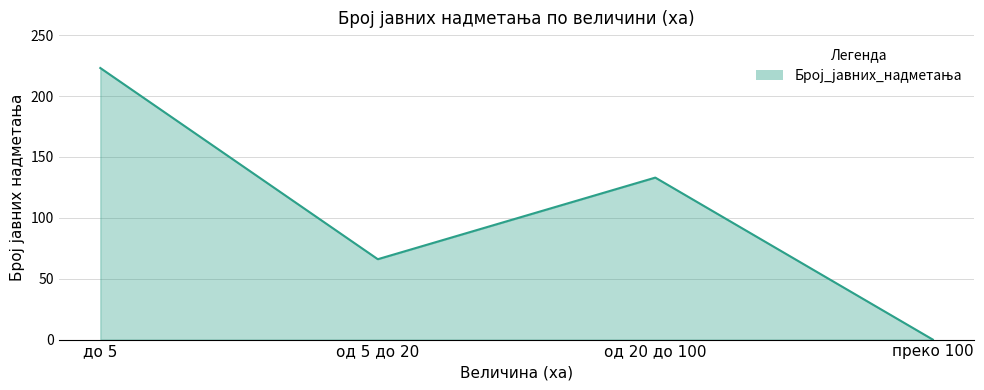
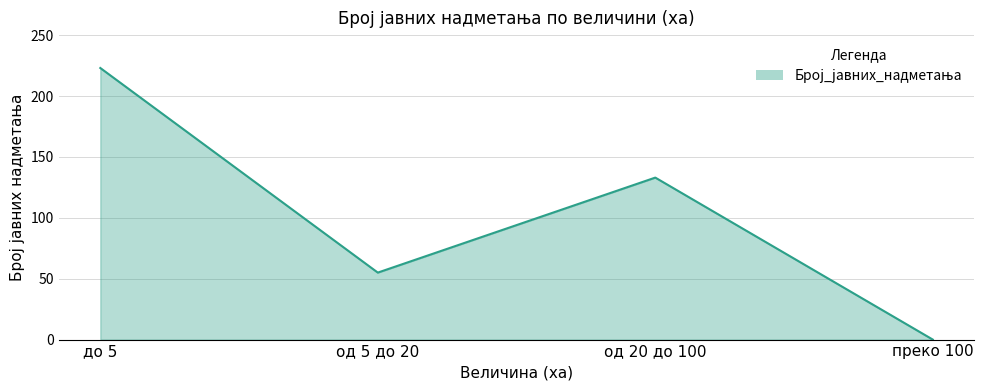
од 5 до 20: 66 -> 55
